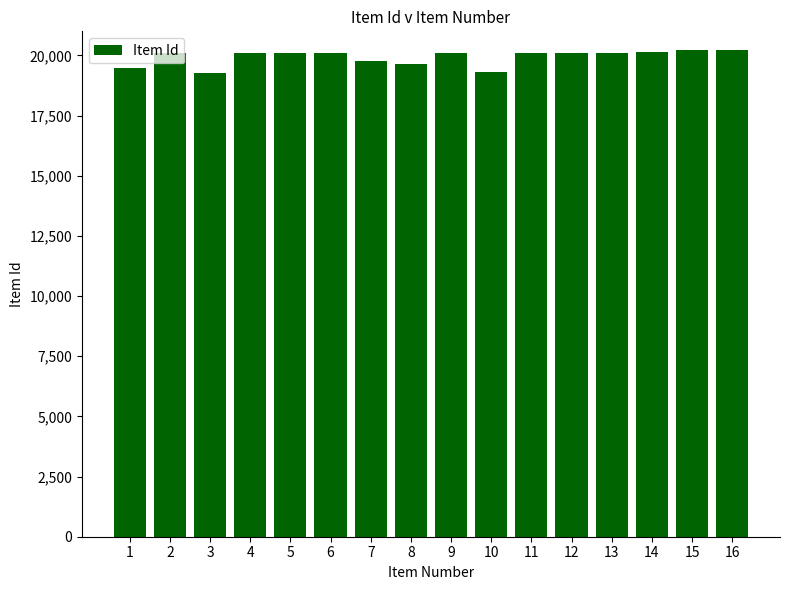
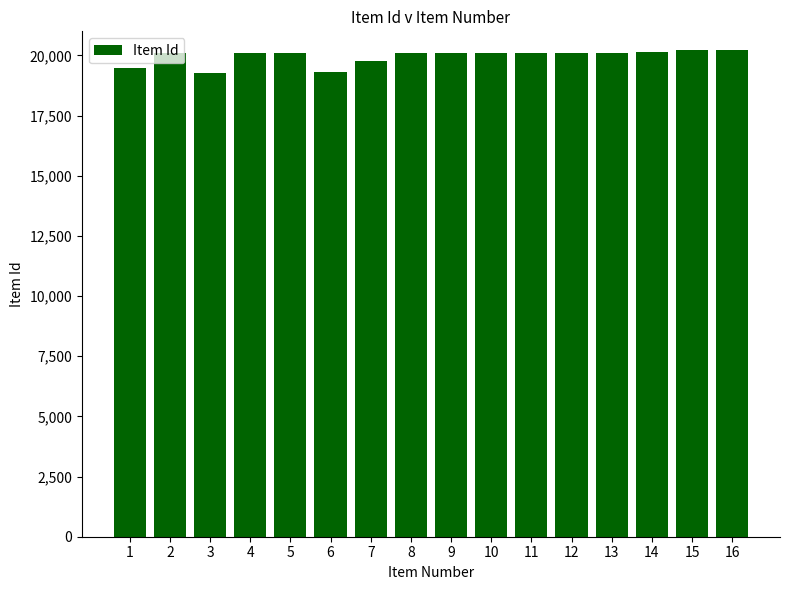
6: 20,100 -> 19,300
8: 19,600 -> 20,100
10: 19,300 -> 20,100
